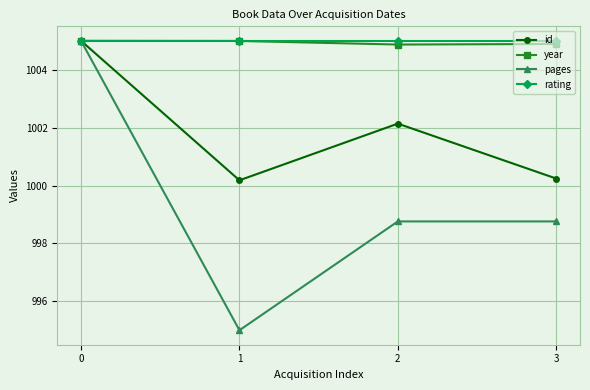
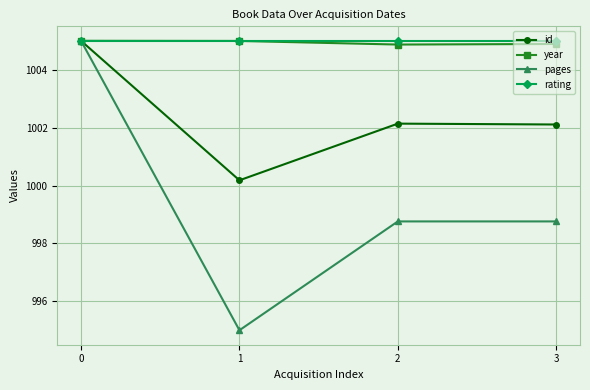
id, 3: 1000.2 -> 1002.1
